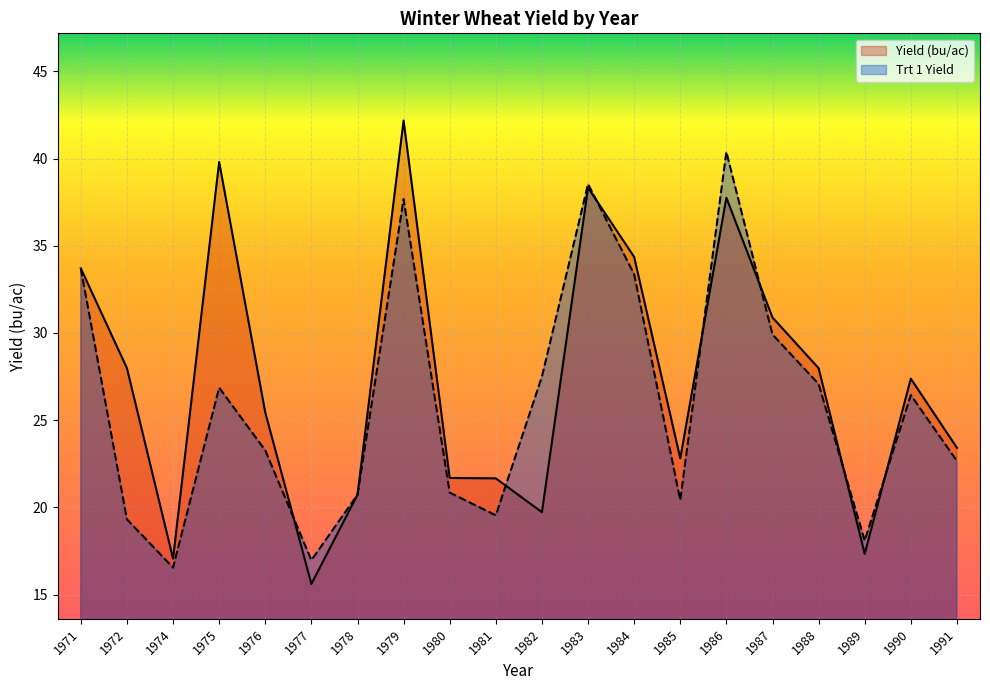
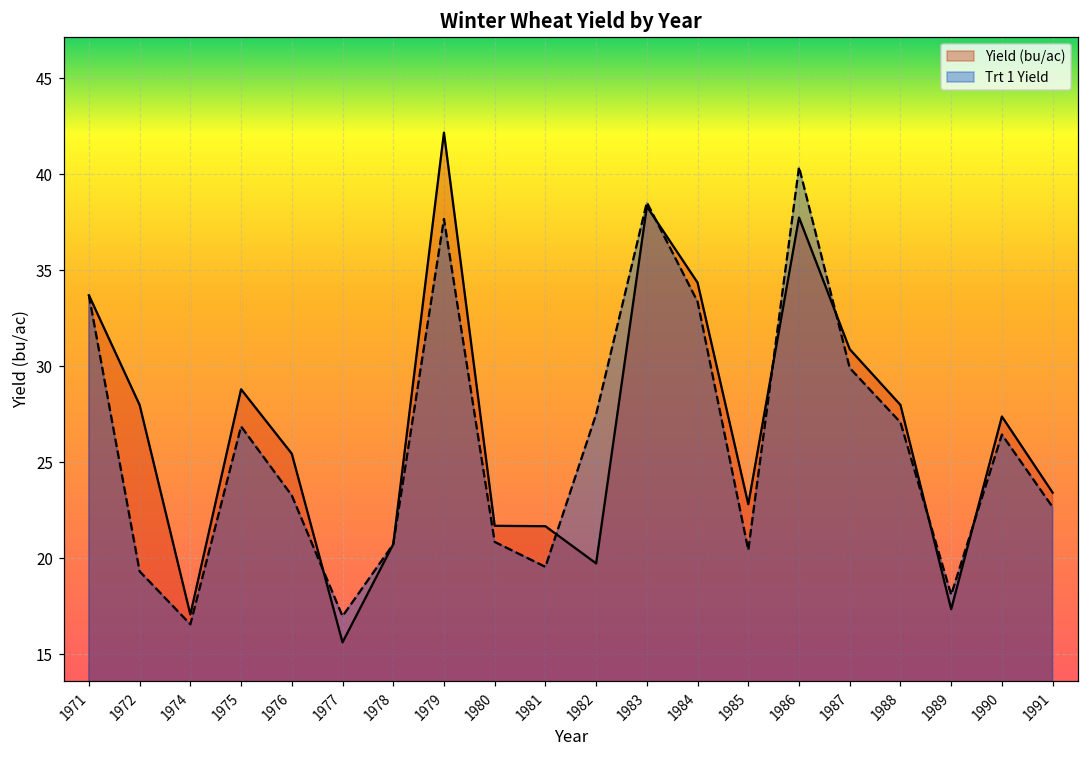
Yield (bu/ac), 1975: 39.8 -> 28.8
